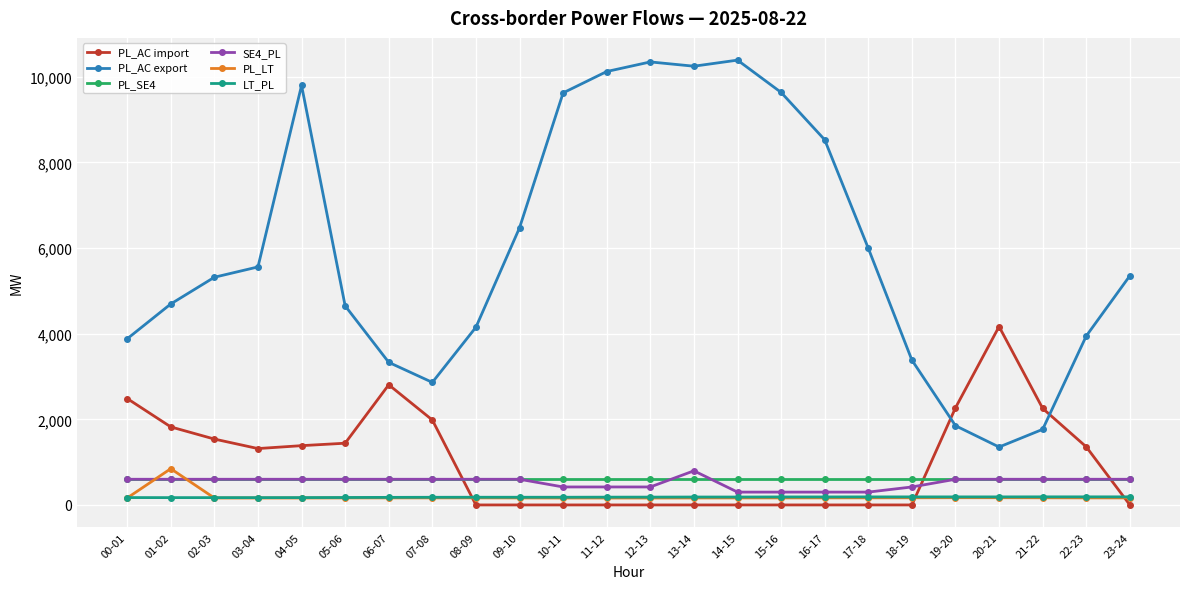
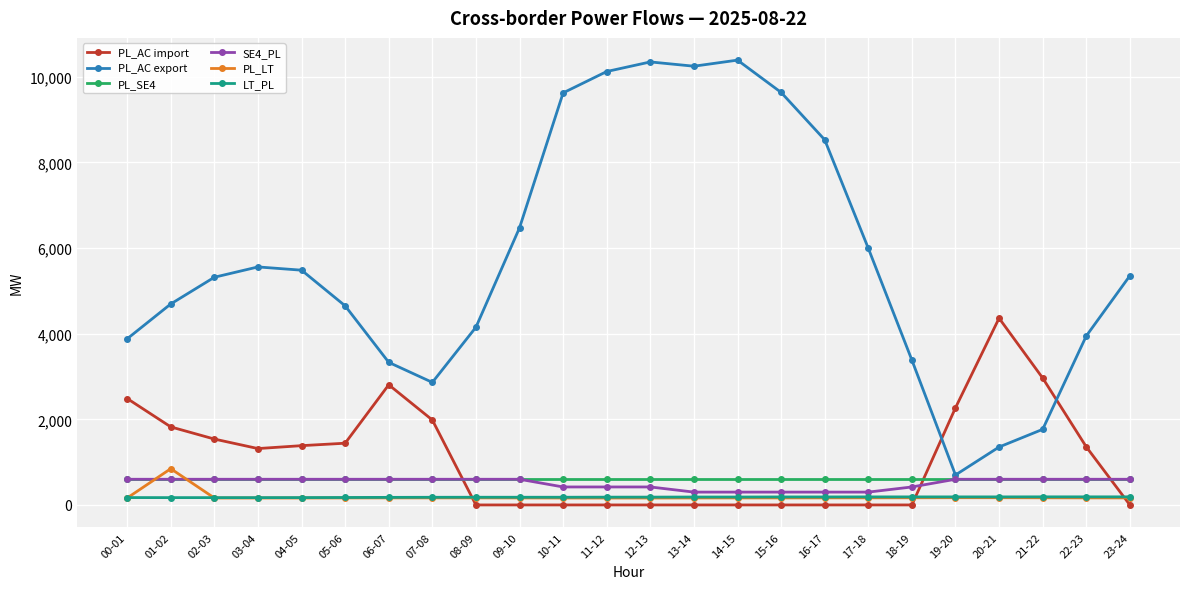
PL_AC export, 04-05: 9,800 -> 5,500
SE4_PL, 13-14: 800 -> 300
PL_AC export, 19-20: 1,900 -> 700
PL_AC import, 20-21: 4,200 -> 4,400
PL_AC import, 21-22: 2,300 -> 3,000
